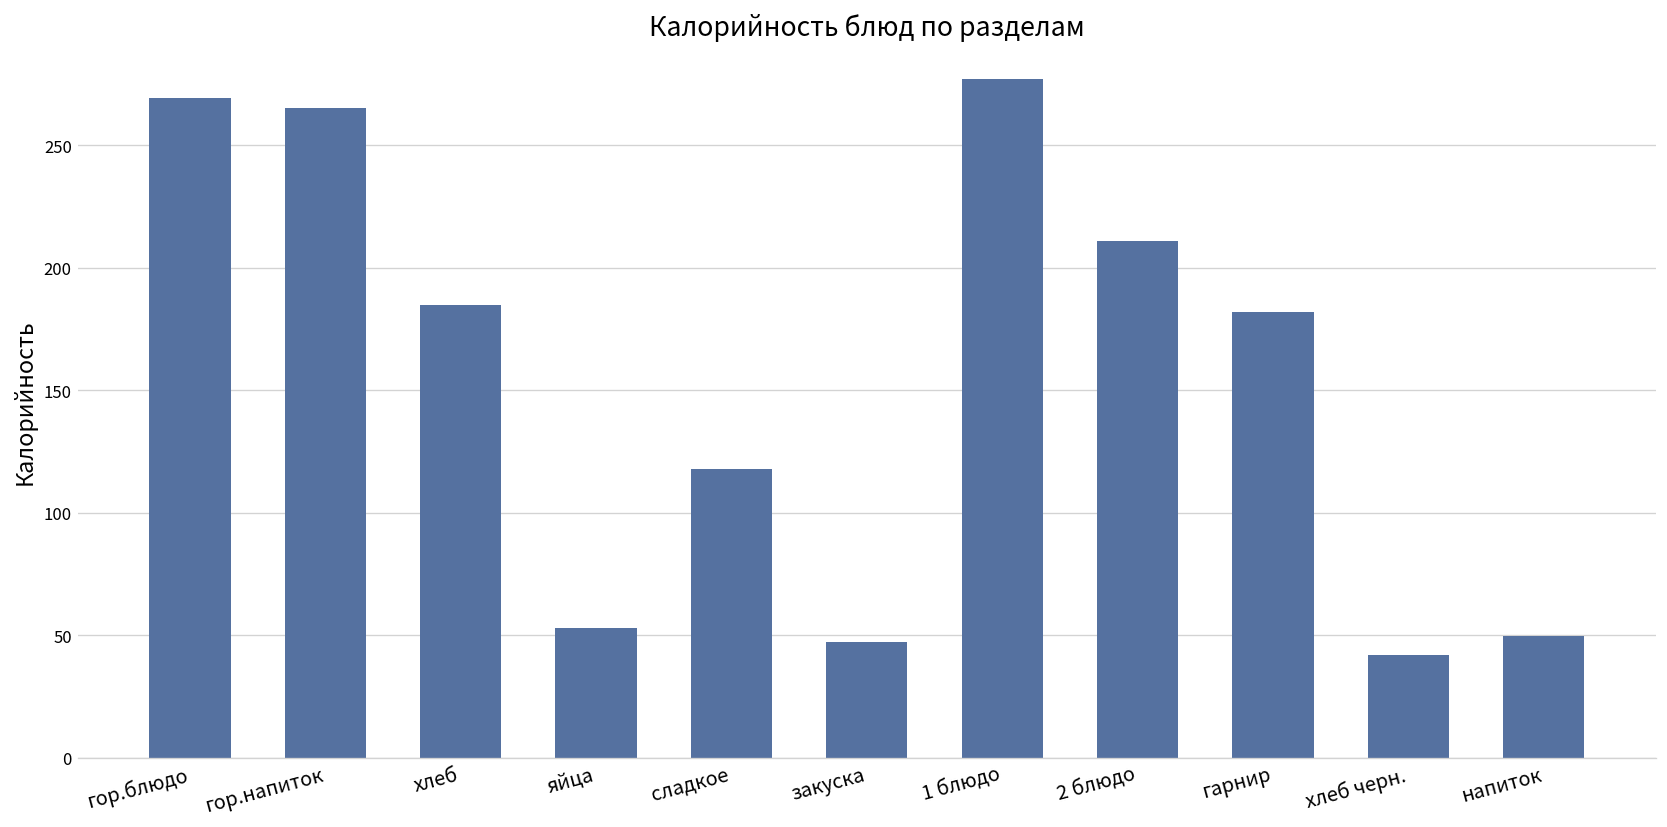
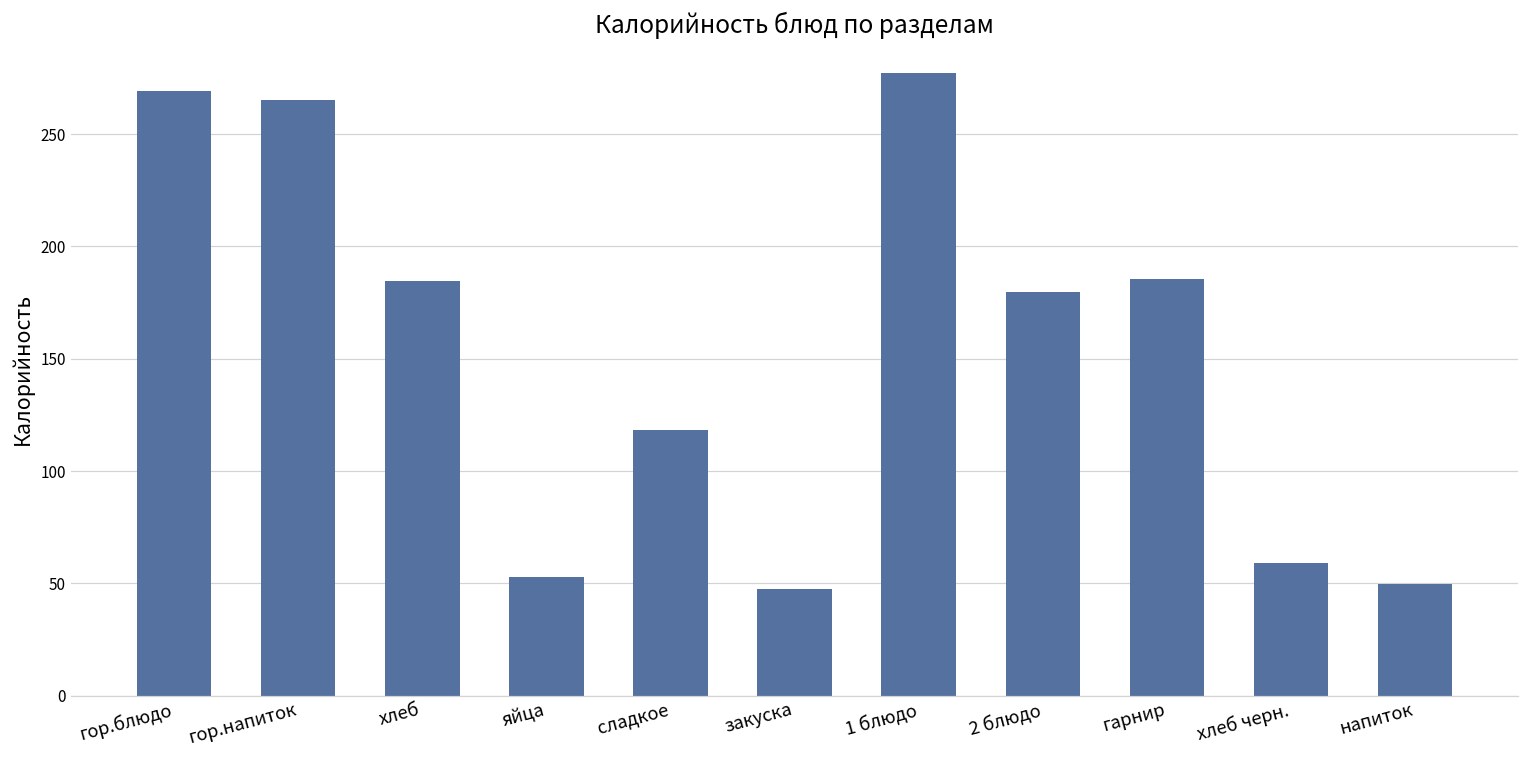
2 блюдо: 211 -> 180
гарнир: 182 -> 186
хлеб черн.: 42 -> 59
